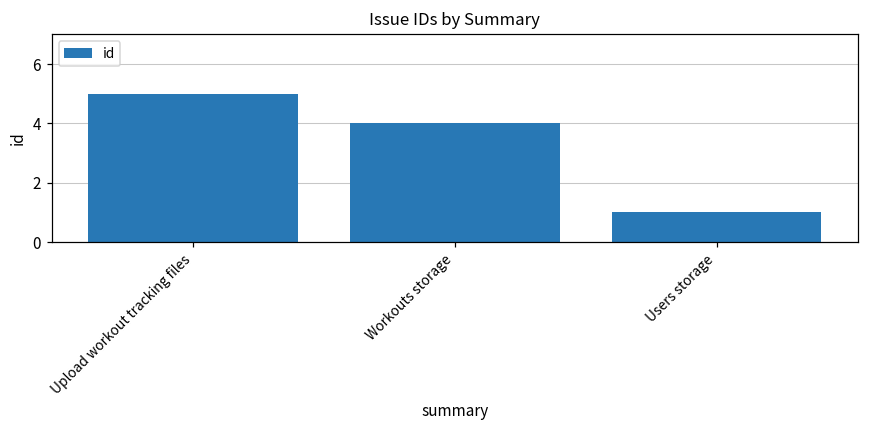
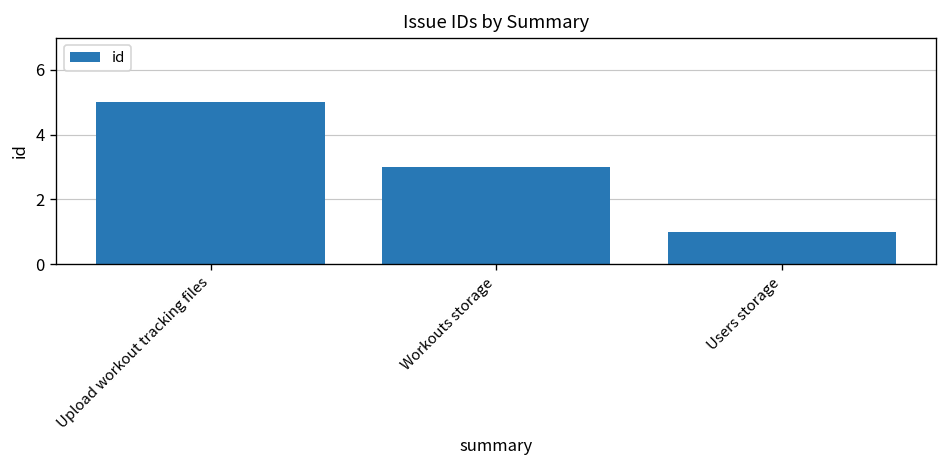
Workouts storage: 4 -> 3
